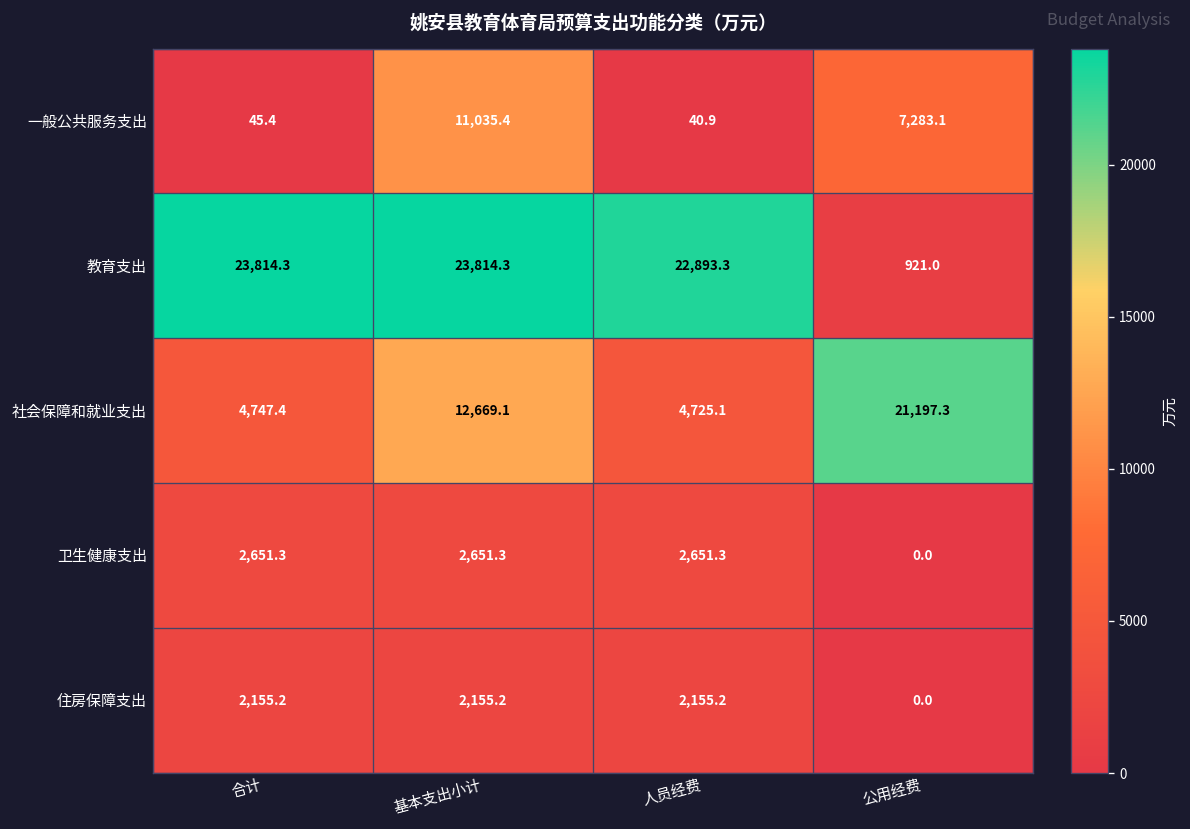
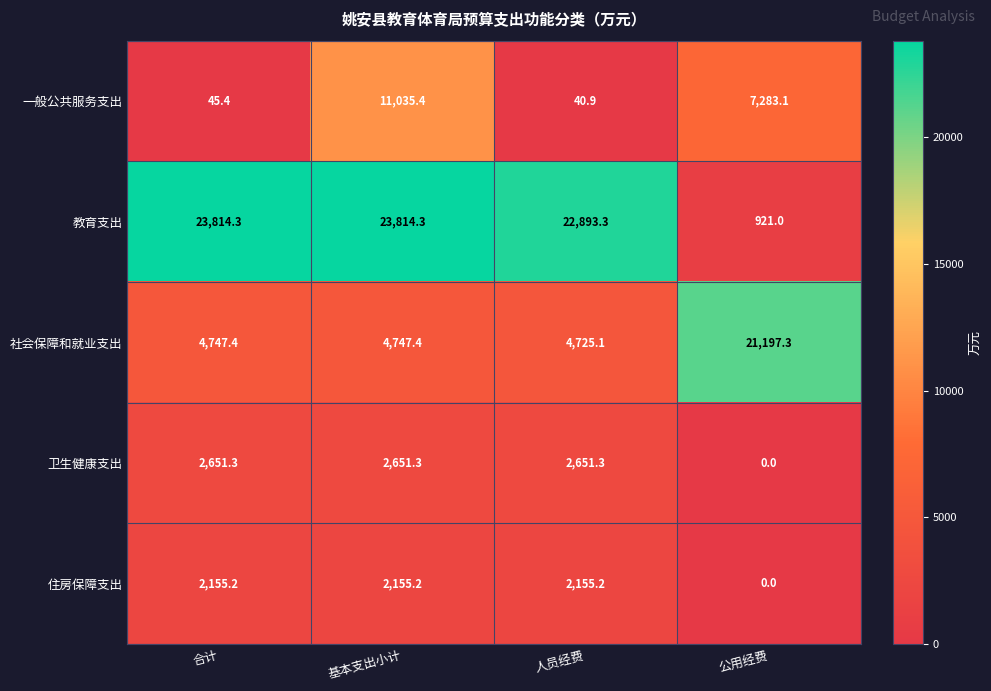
社会保障和就业支出, 基本支出小计: 12,669.1 -> 4,747.4
